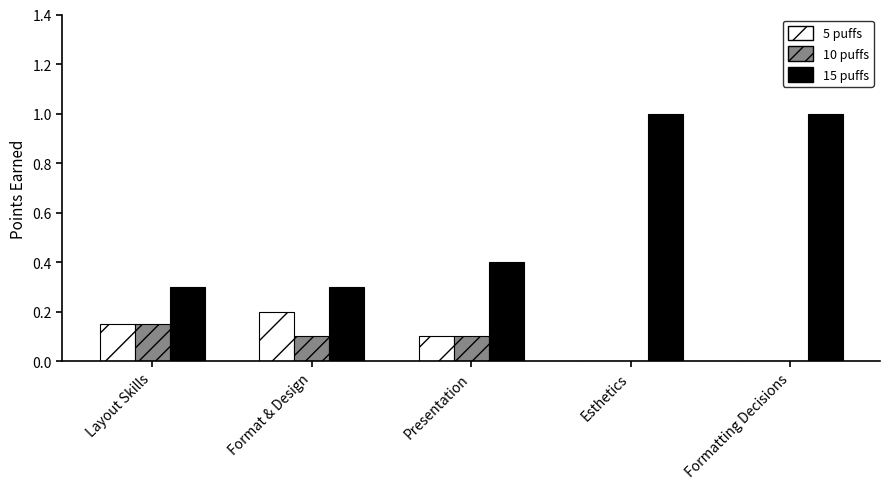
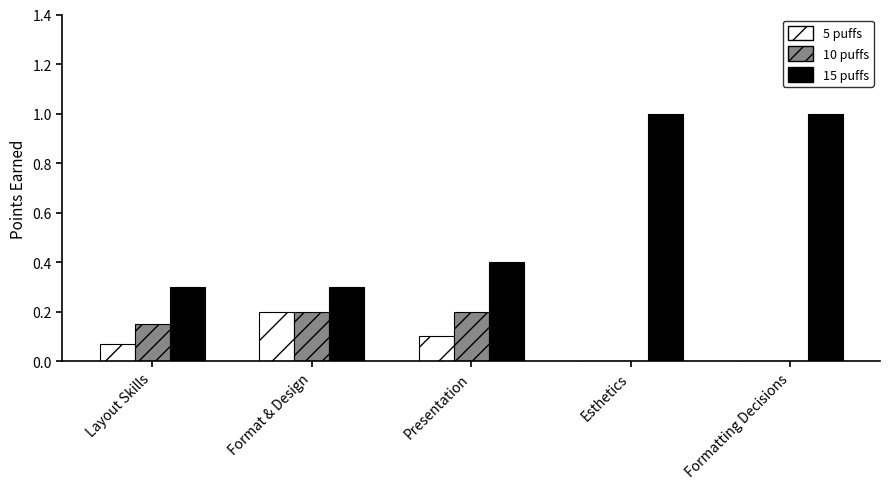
5 puffs, Layout Skills: 0.15 -> 0.07
10 puffs, Format & Design: 0.1 -> 0.2
10 puffs, Presentation: 0.1 -> 0.2
